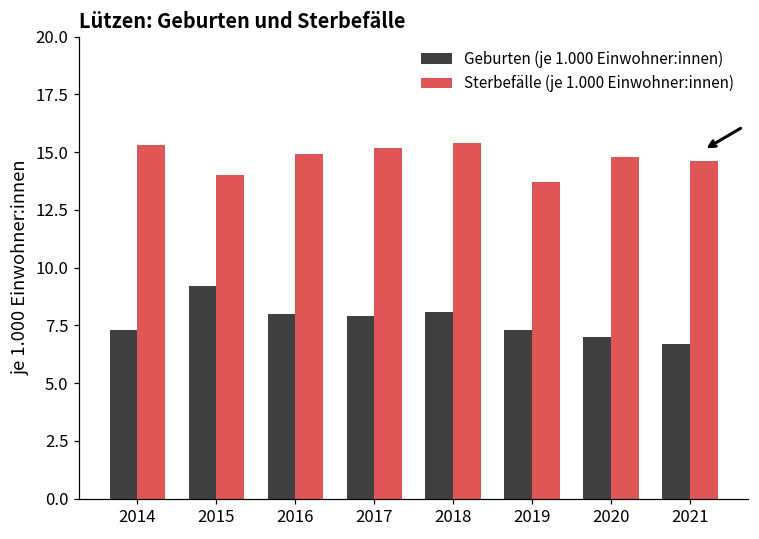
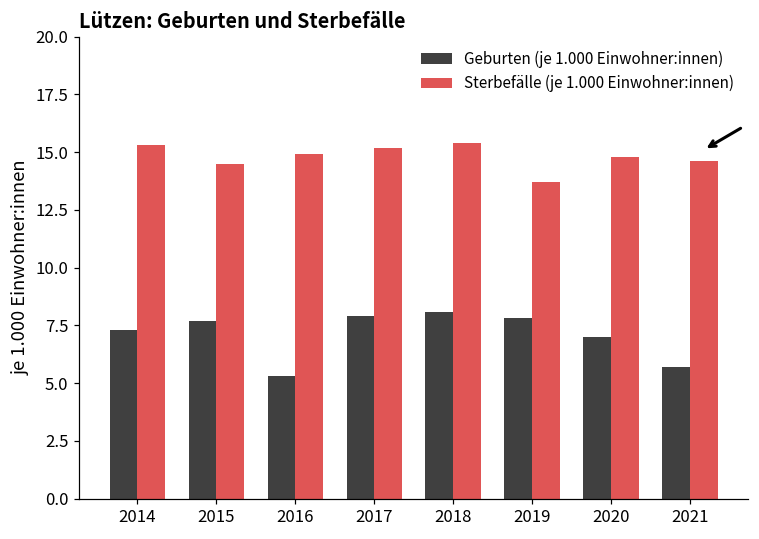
Geburten (je 1.000 Einwohner:innen), 2015: 9.2 -> 7.7
Sterbefälle (je 1.000 Einwohner:innen), 2015: 14.0 -> 14.5
Geburten (je 1.000 Einwohner:innen), 2016: 8.0 -> 5.3
Geburten (je 1.000 Einwohner:innen), 2019: 7.3 -> 7.8
Geburten (je 1.000 Einwohner:innen), 2021: 6.7 -> 5.7
